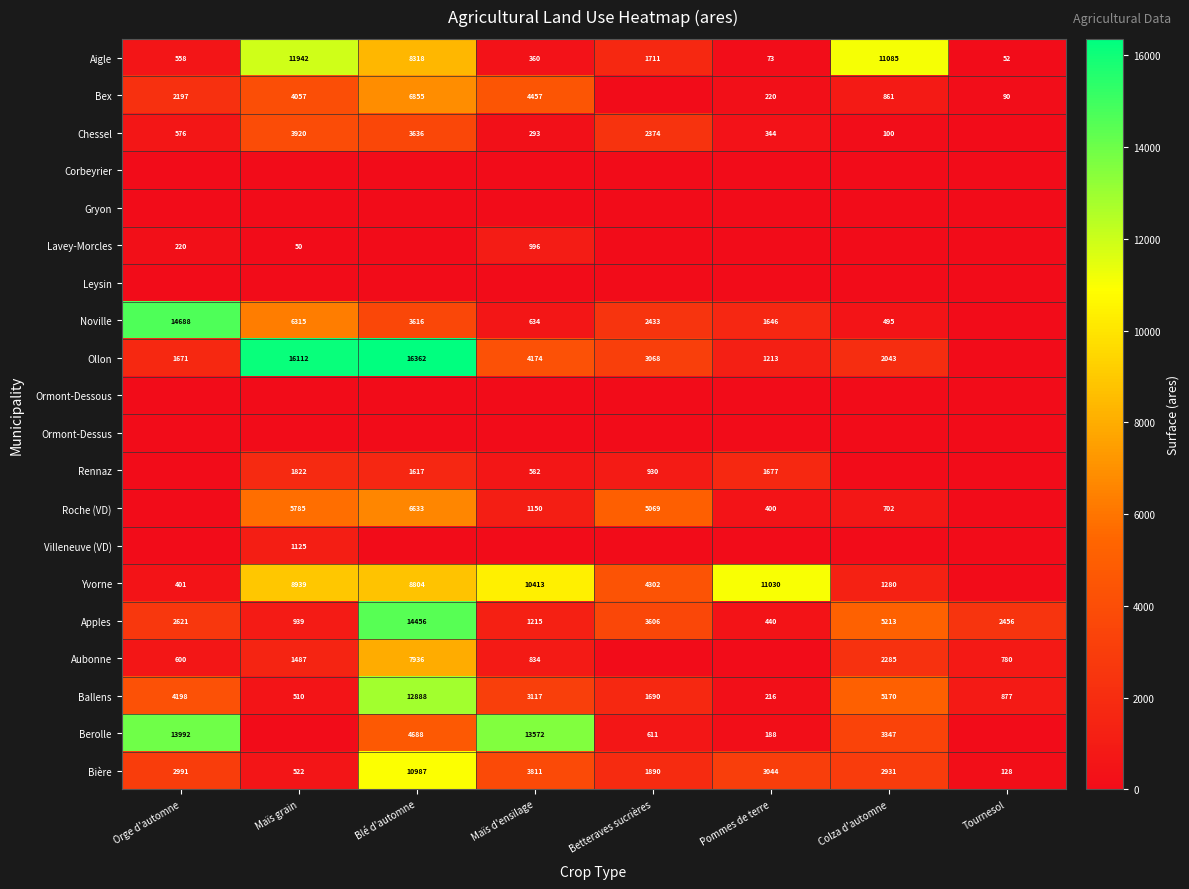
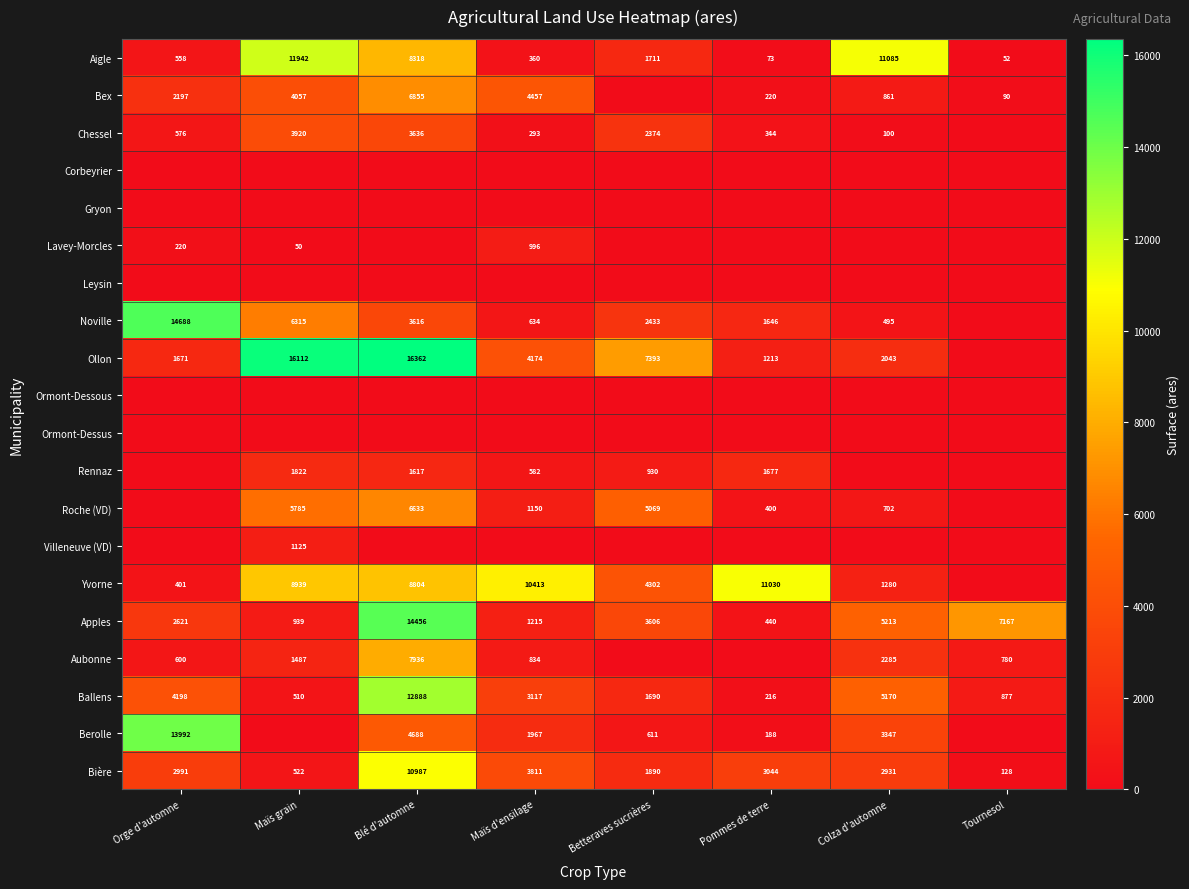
Ollon, Betteraves sucrières: 3068 -> 7393
Apples, Tournesol: 2456 -> 7167
Berolle, Maïs d'ensilage: 13572 -> 1967
